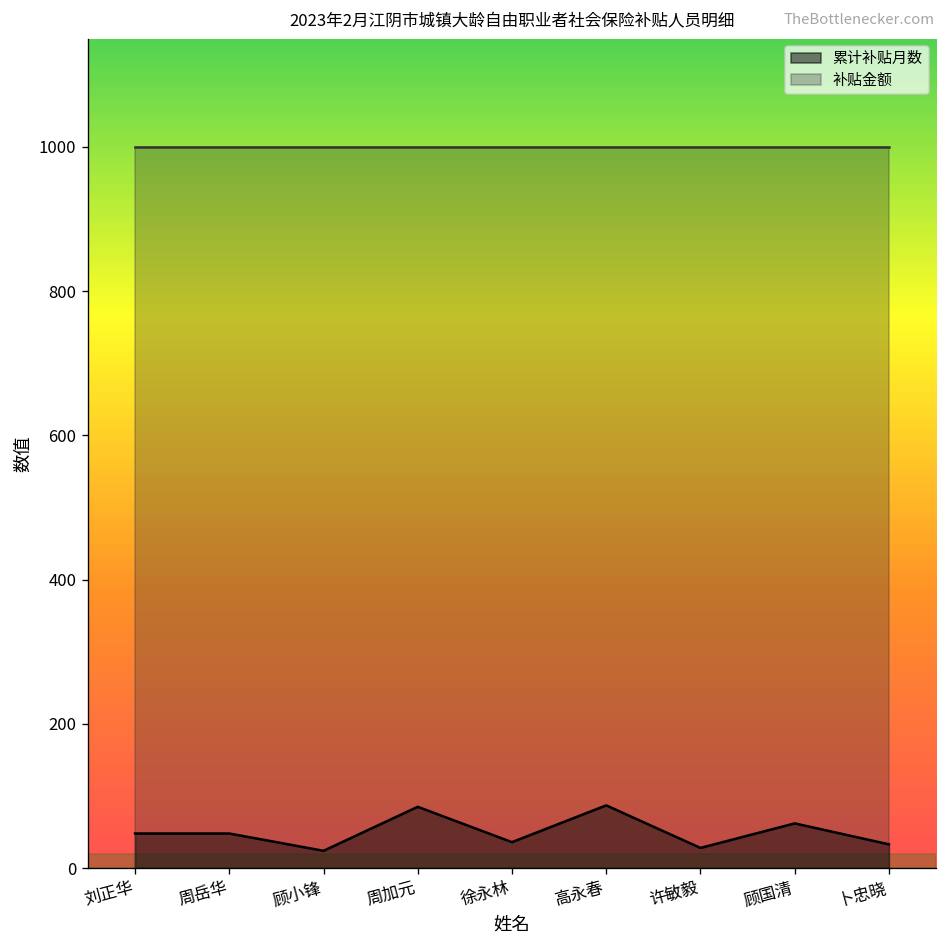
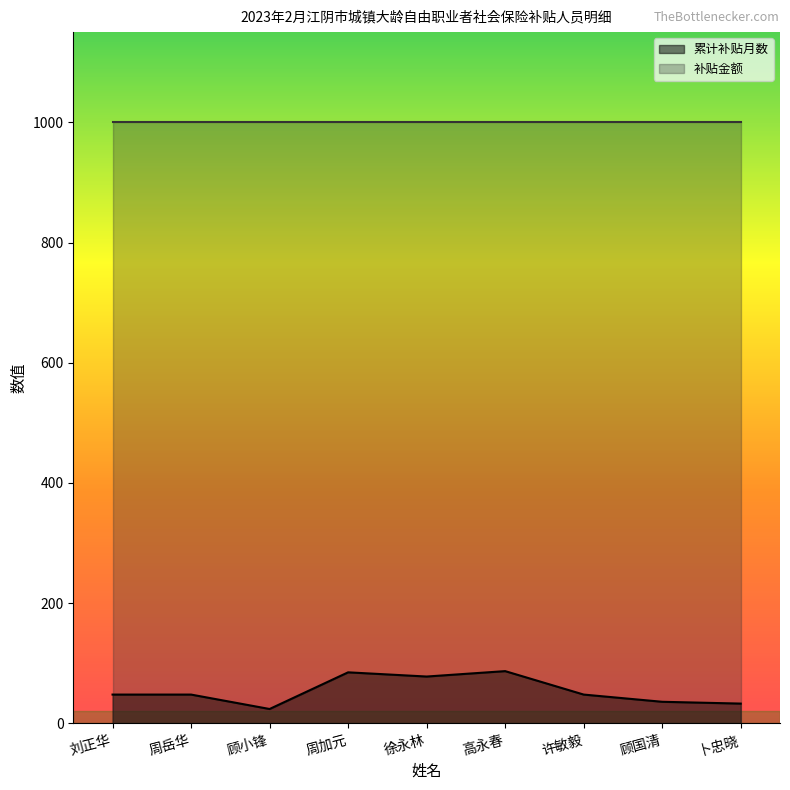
累计补贴月数, 徐永林: 40 -> 80
累计补贴月数, 许敏毅: 30 -> 50
累计补贴月数, 顾国清: 60 -> 40
